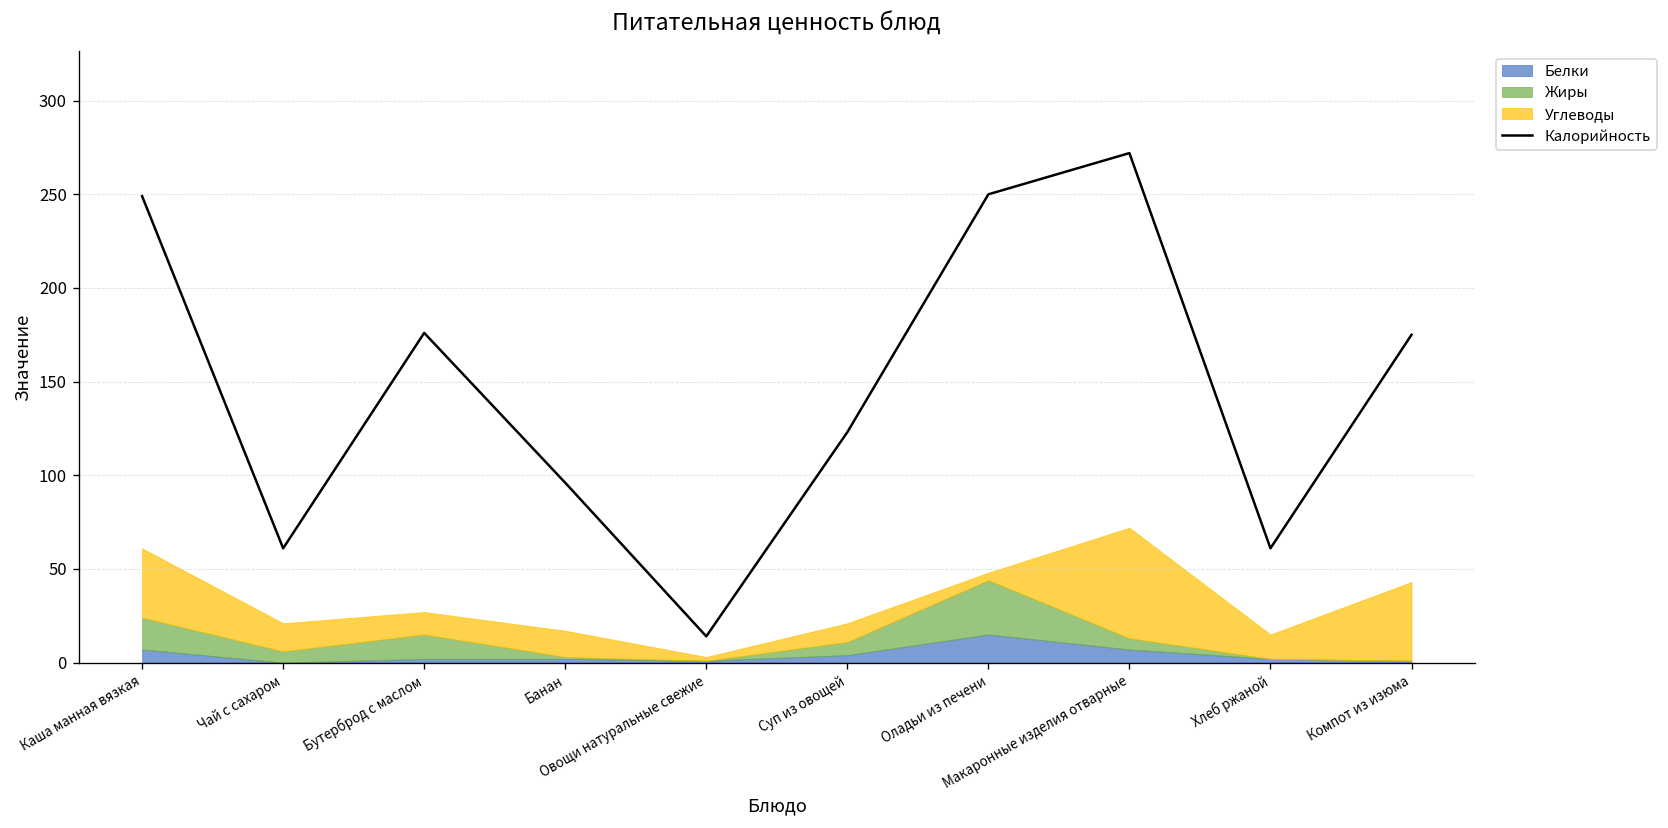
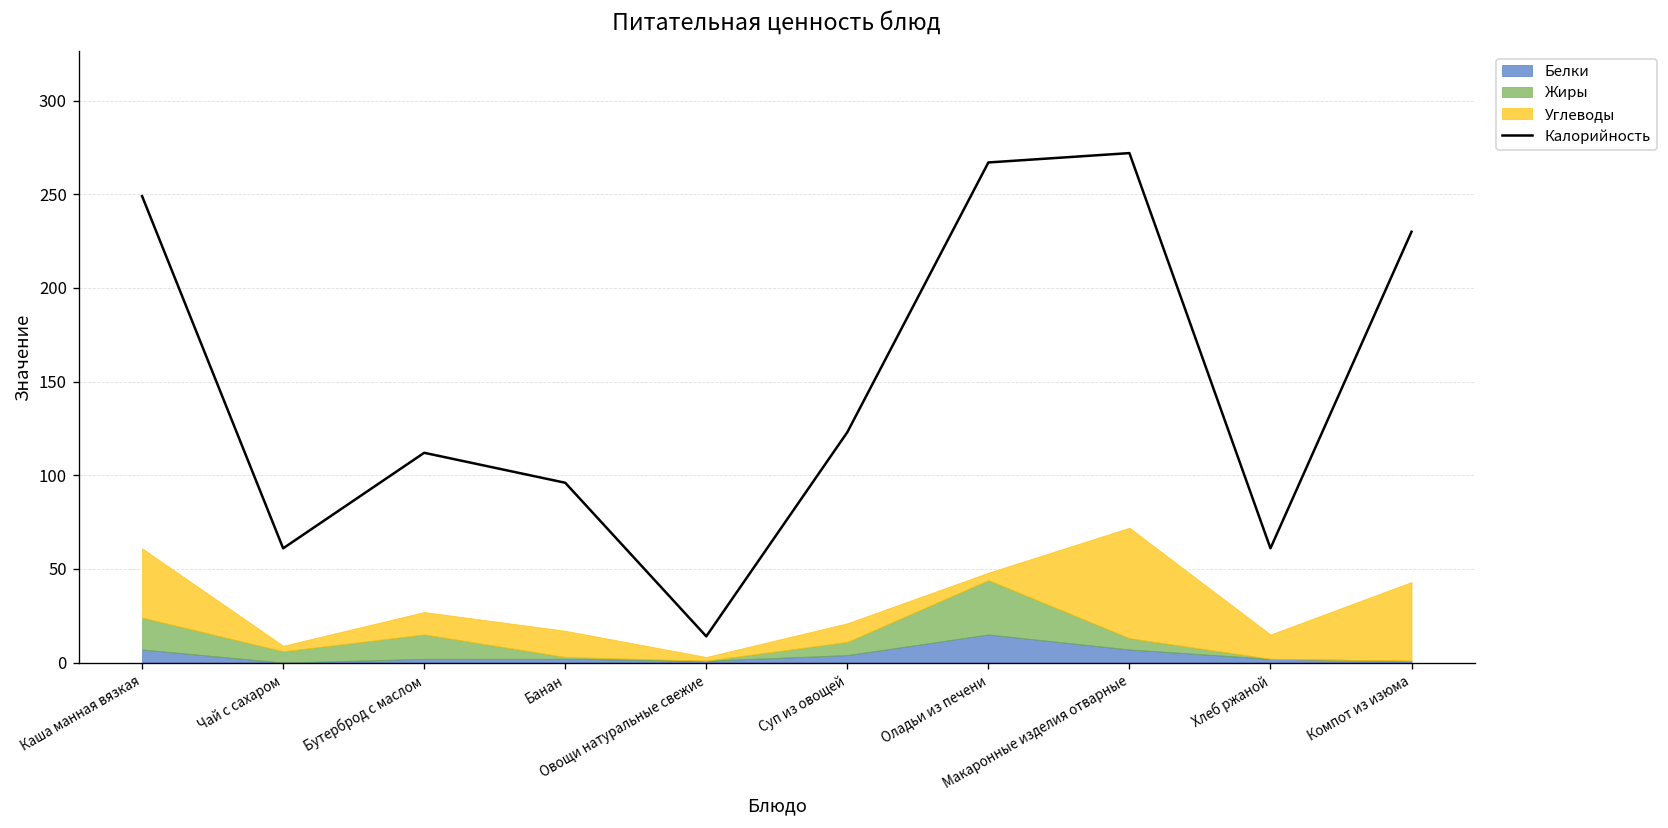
Углеводы, Чай с сахаром: 15 -> 3
Калорийность, Бутерброд с маслом: 176 -> 112
Калорийность, Оладьи из печени: 250 -> 267
Калорийность, Компот из изюма: 175 -> 230
